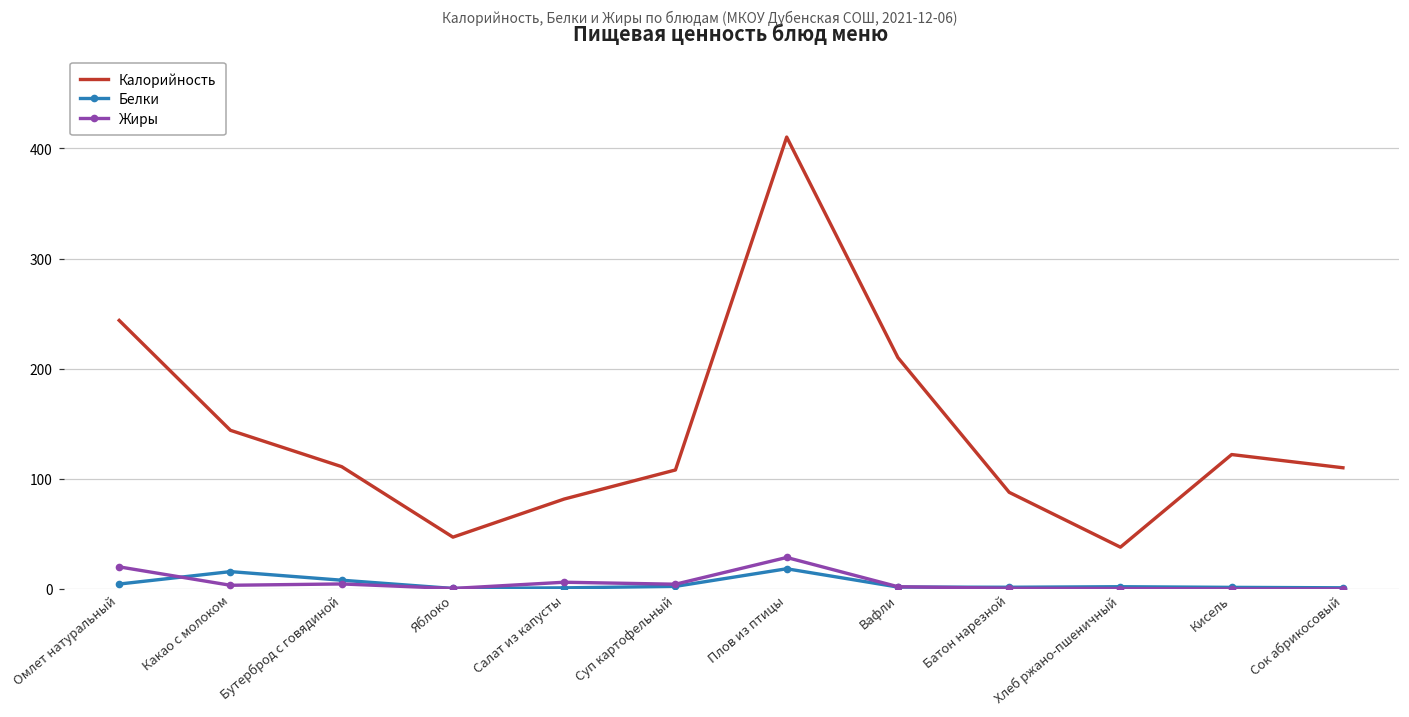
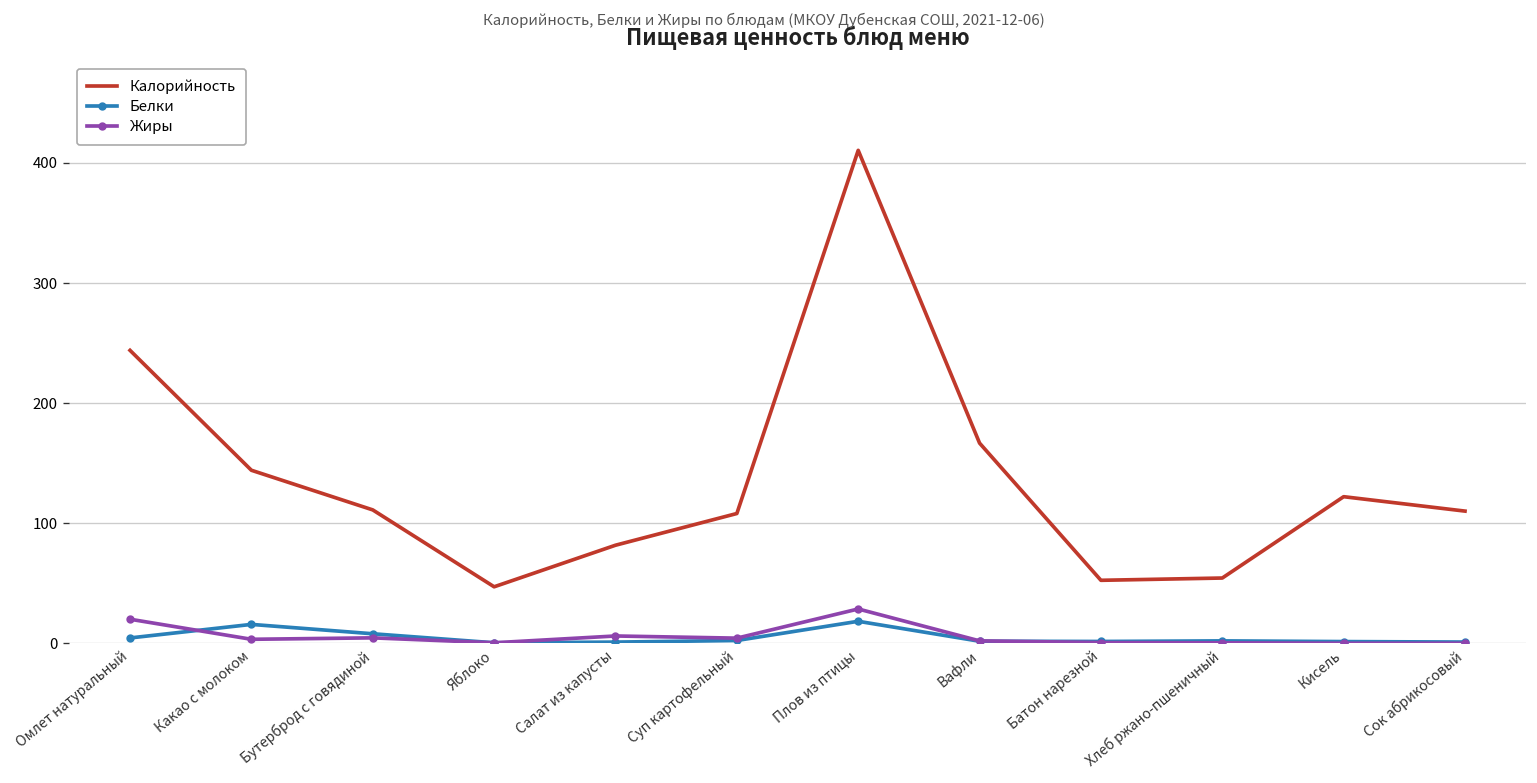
Калорийность, Вафли: 210 -> 167
Калорийность, Батон нарезной: 88 -> 52
Калорийность, Хлеб ржано-пшеничный: 38 -> 54
